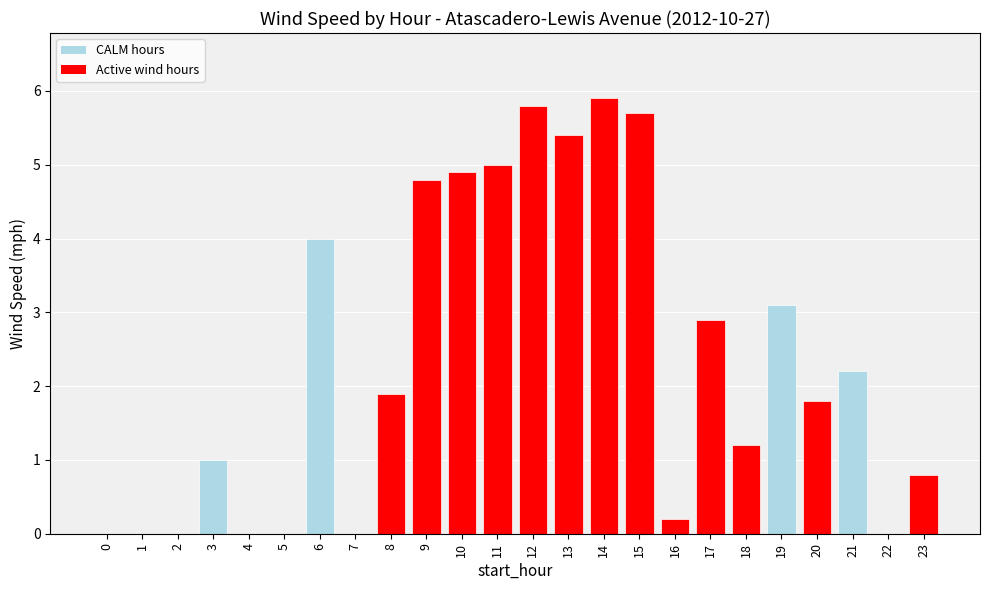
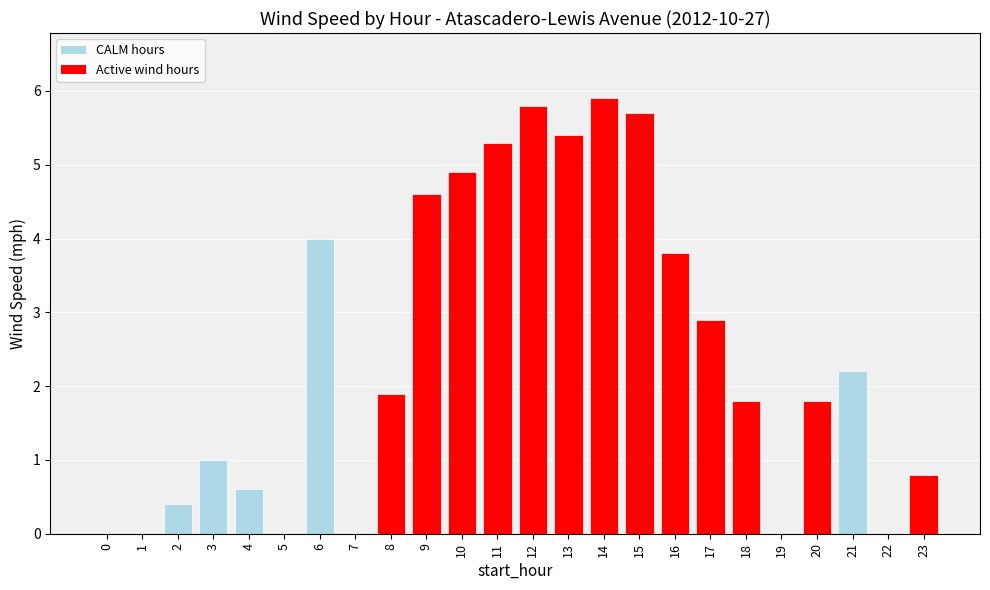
2: 0.0 -> 0.4
4: 0.0 -> 0.6
9: 4.8 -> 4.6
11: 5.0 -> 5.3
16: 0.2 -> 3.8
18: 1.2 -> 1.8
19: 3.1 -> 0.0
